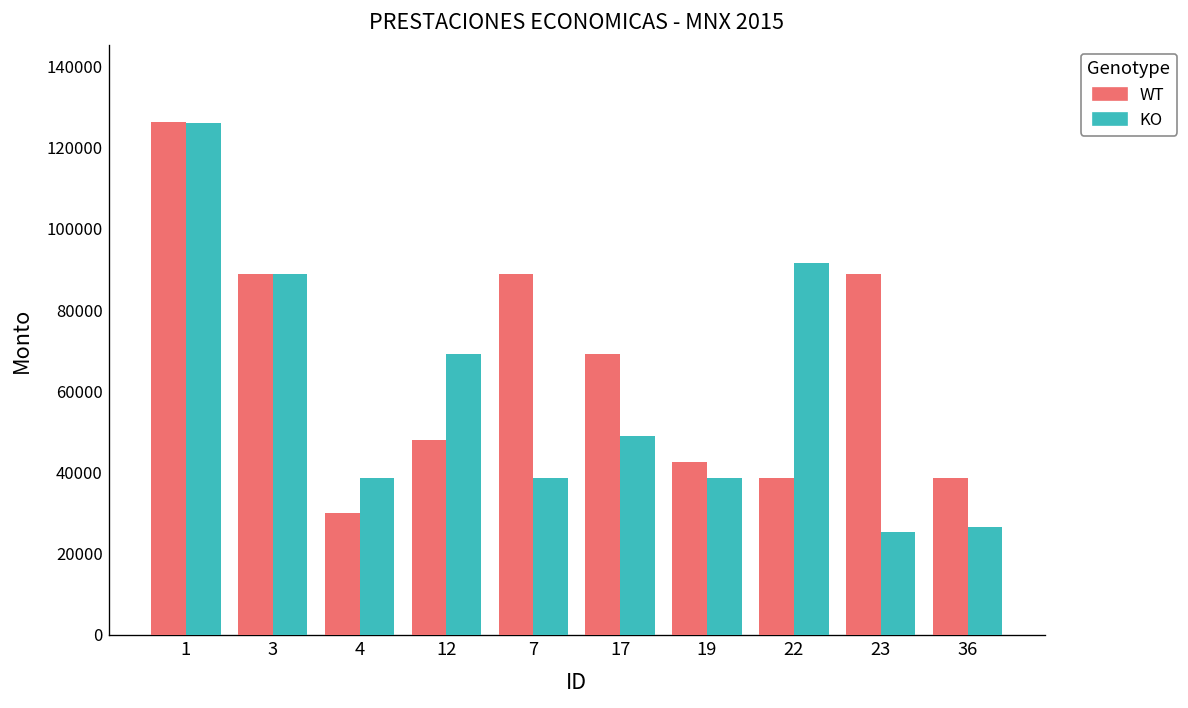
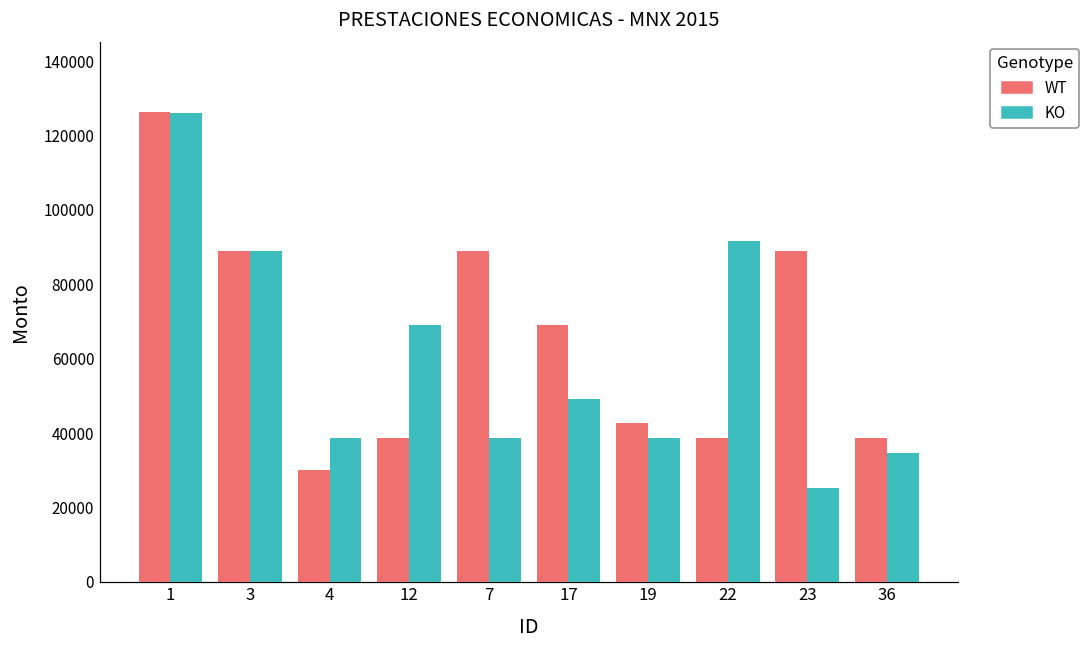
WT, 12: 48000 -> 39000
KO, 36: 27000 -> 35000
